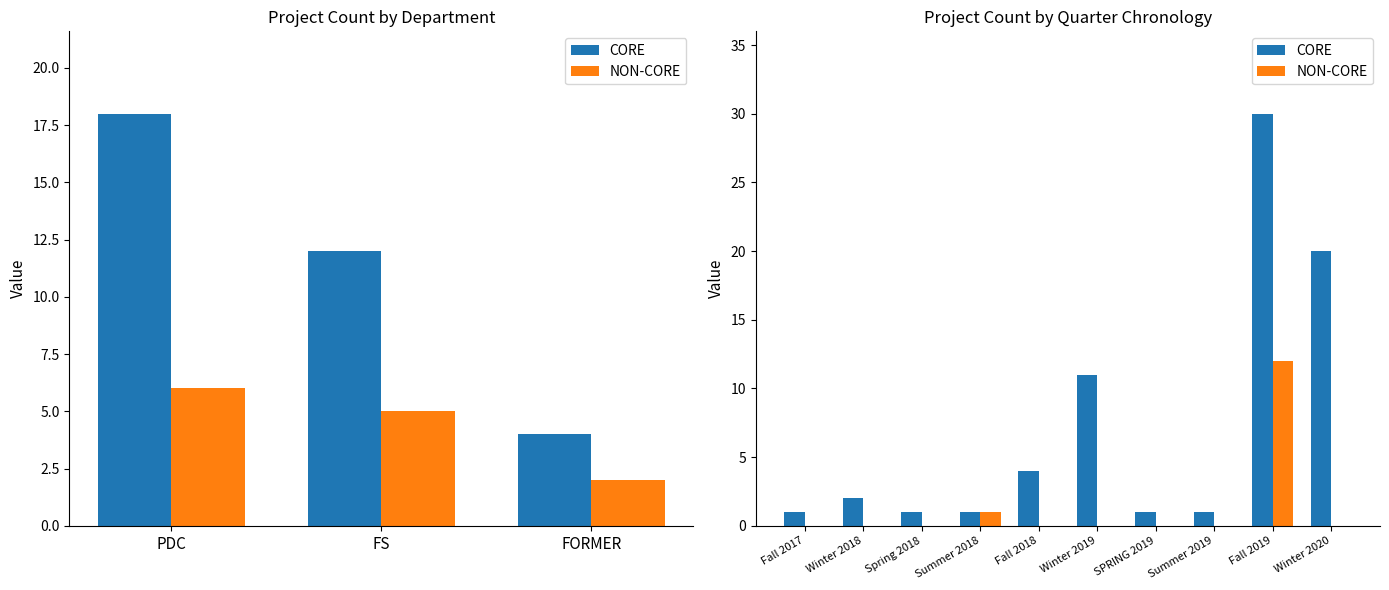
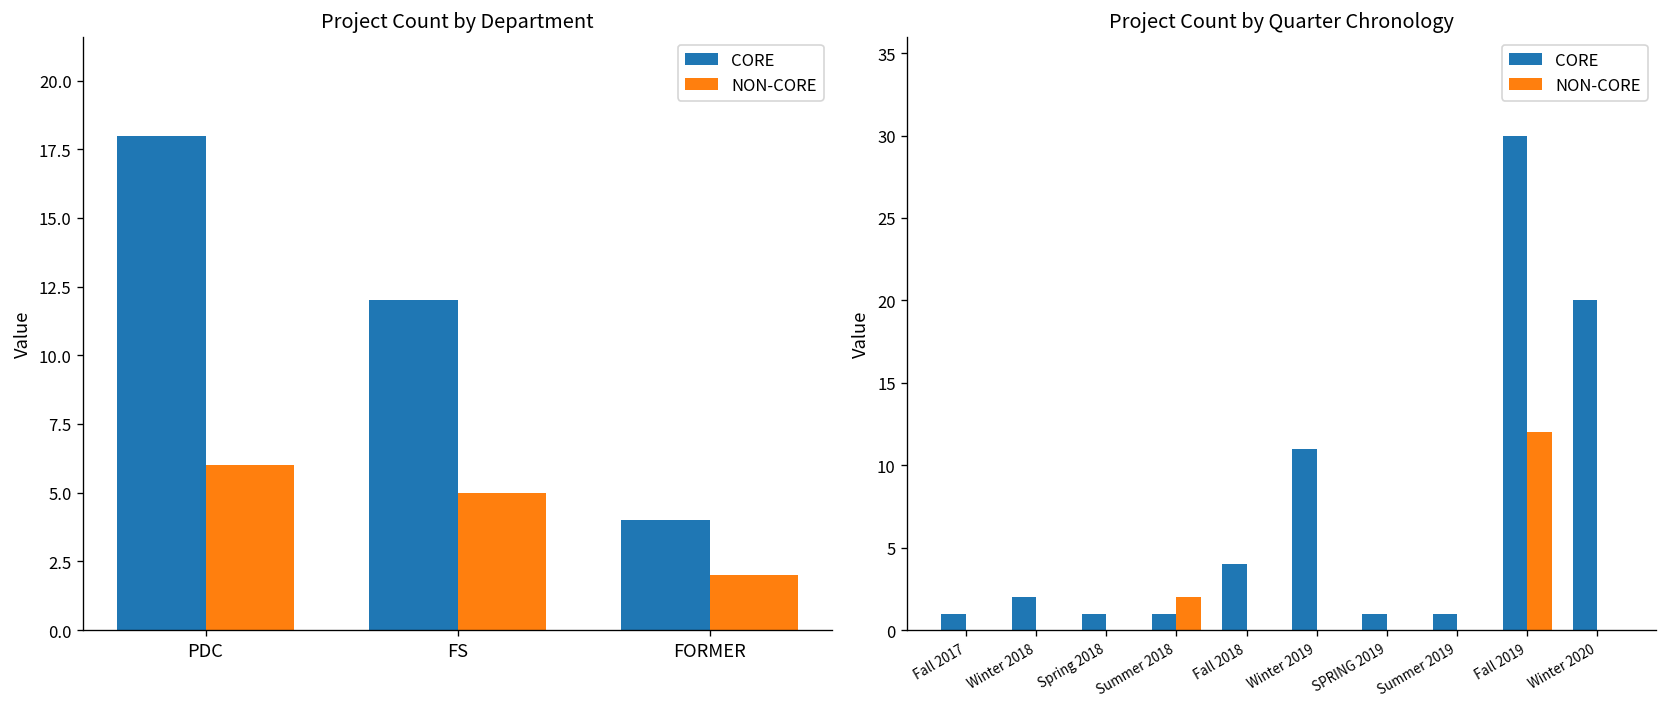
Project Count by Quarter Chronology, NON-CORE, Summer 2018: 1 -> 2
